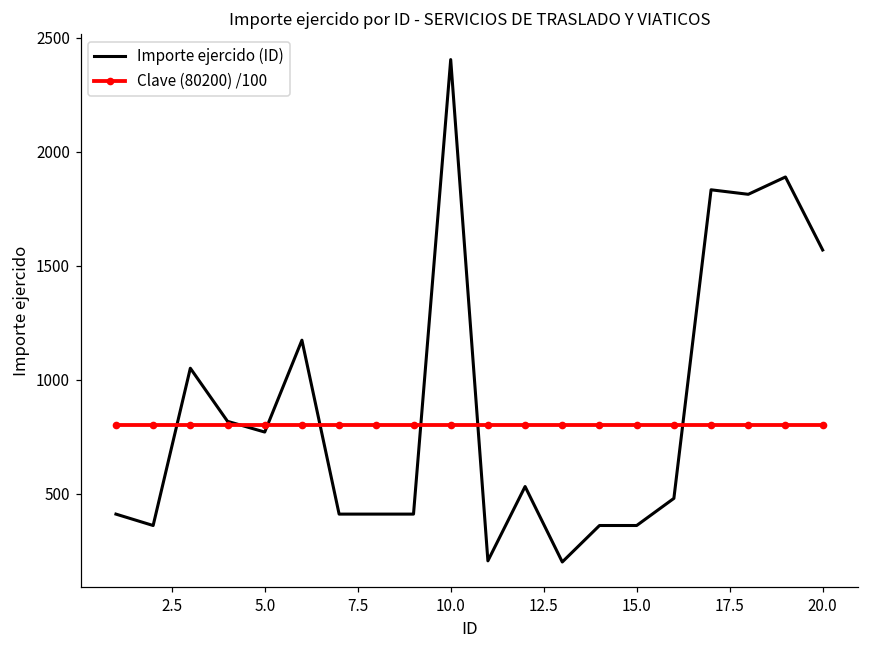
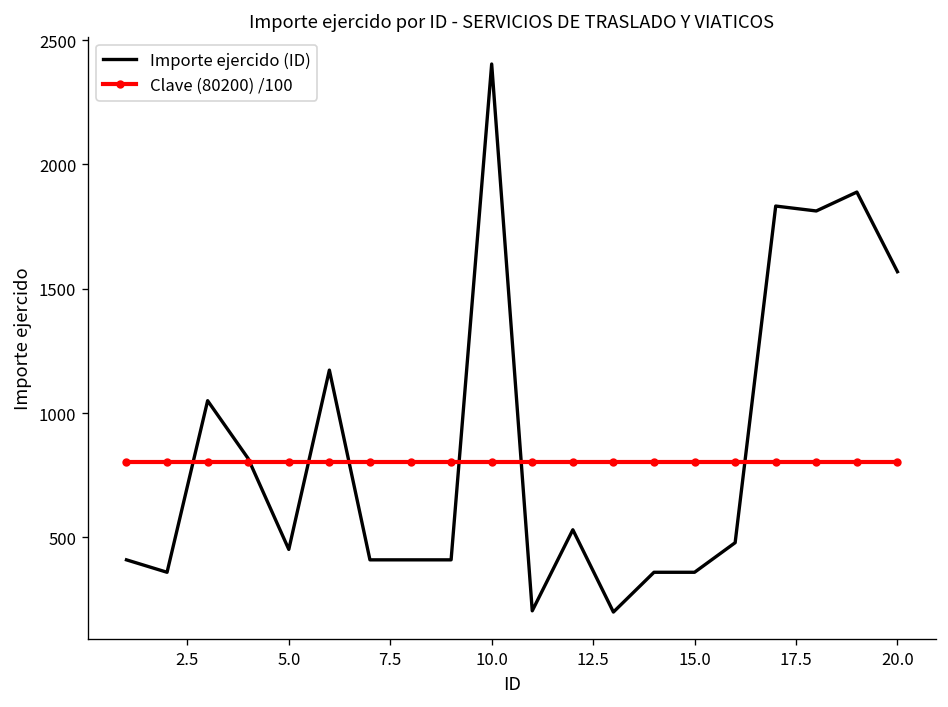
Importe ejercido (ID), 5.0: 770 -> 450
